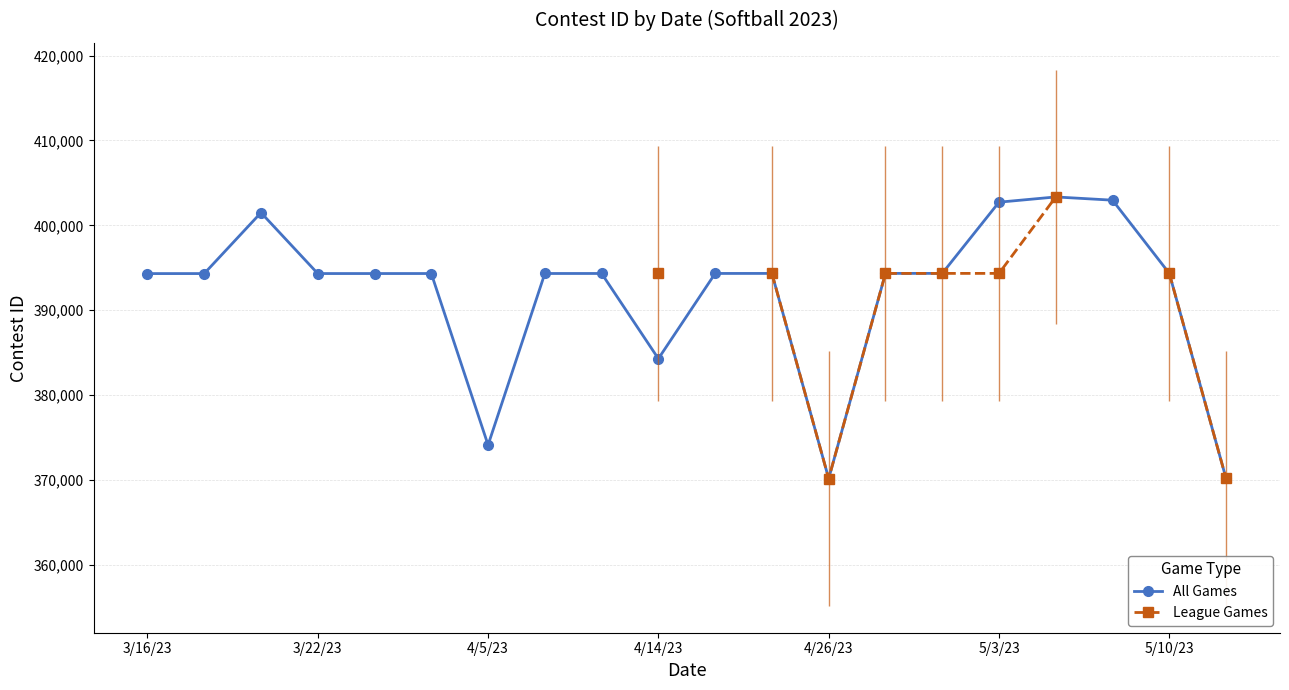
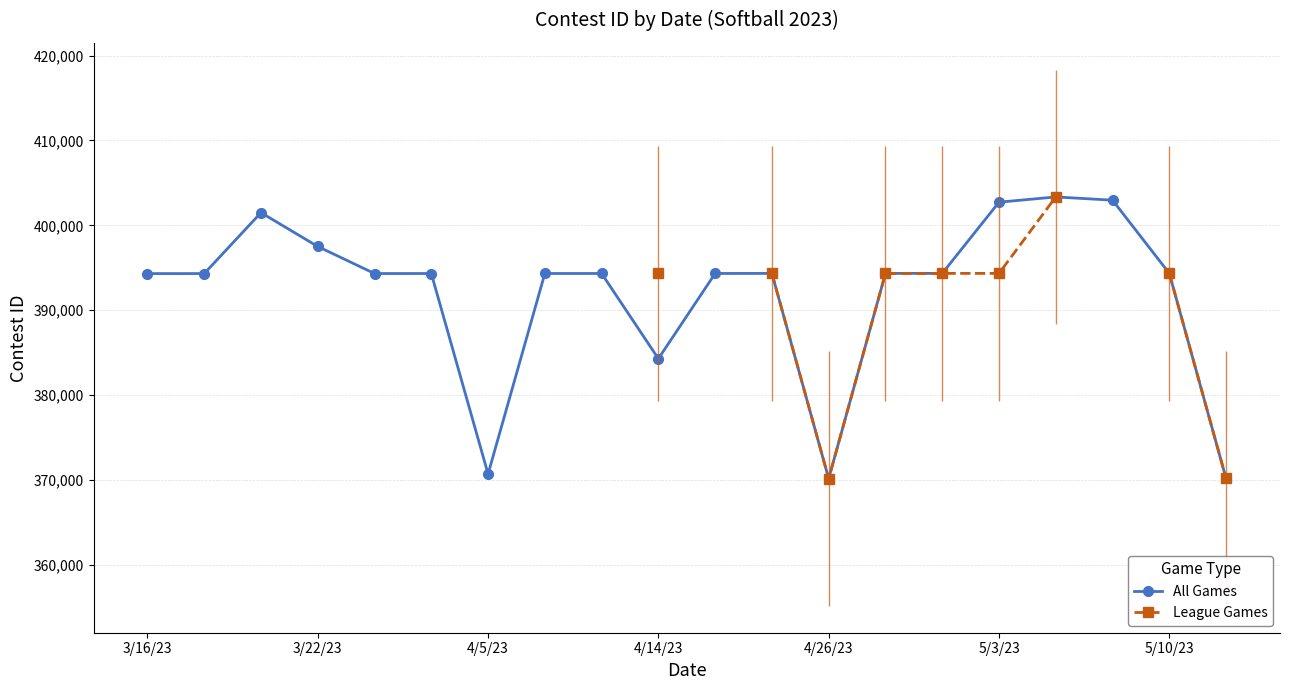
All Games, 3/22/23: 394,000 -> 398,000
All Games, 4/5/23: 374,000 -> 371,000
